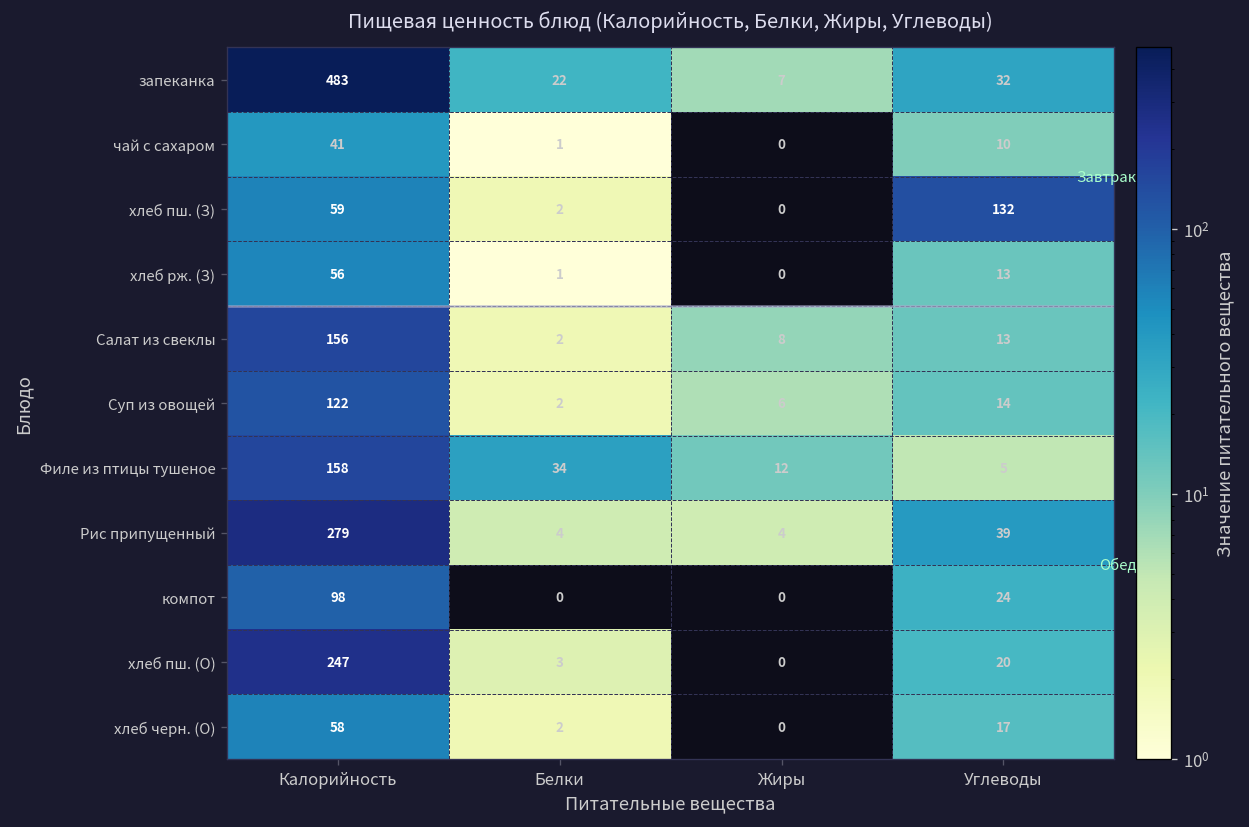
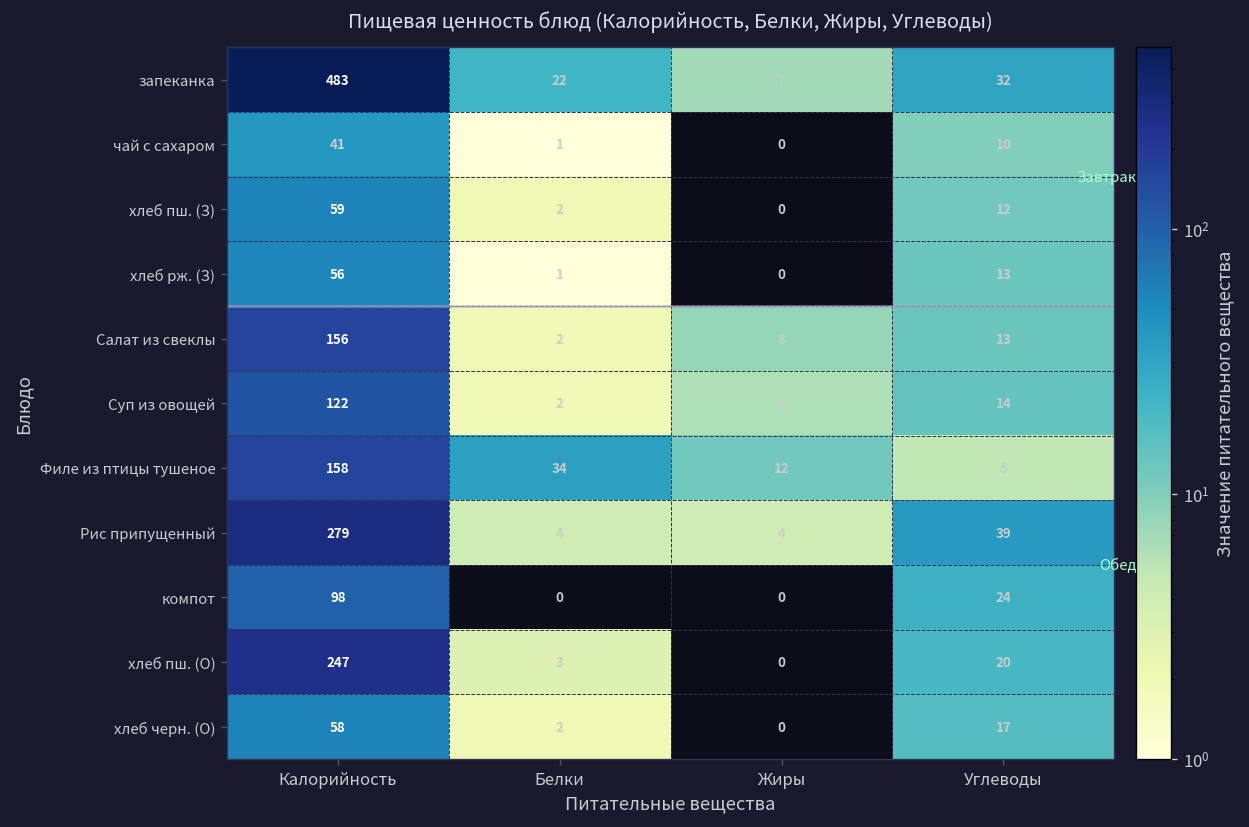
хлеб пш. (З), Углеводы: 132 -> 12
